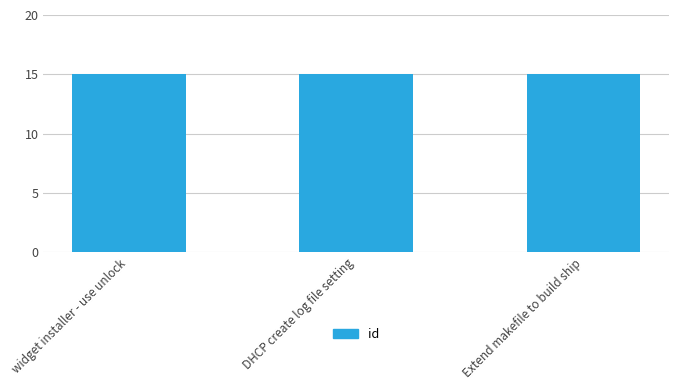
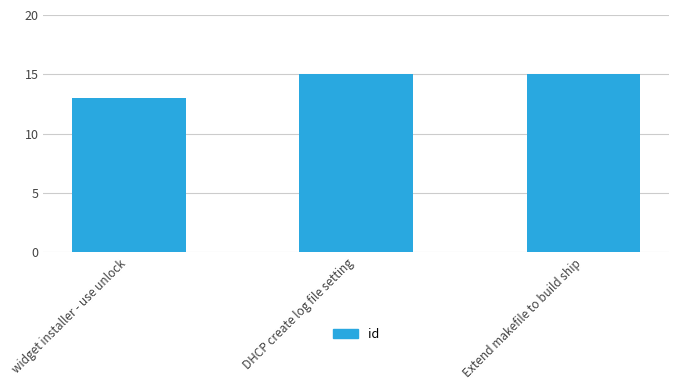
widget installer - use unlock: 15 -> 13
